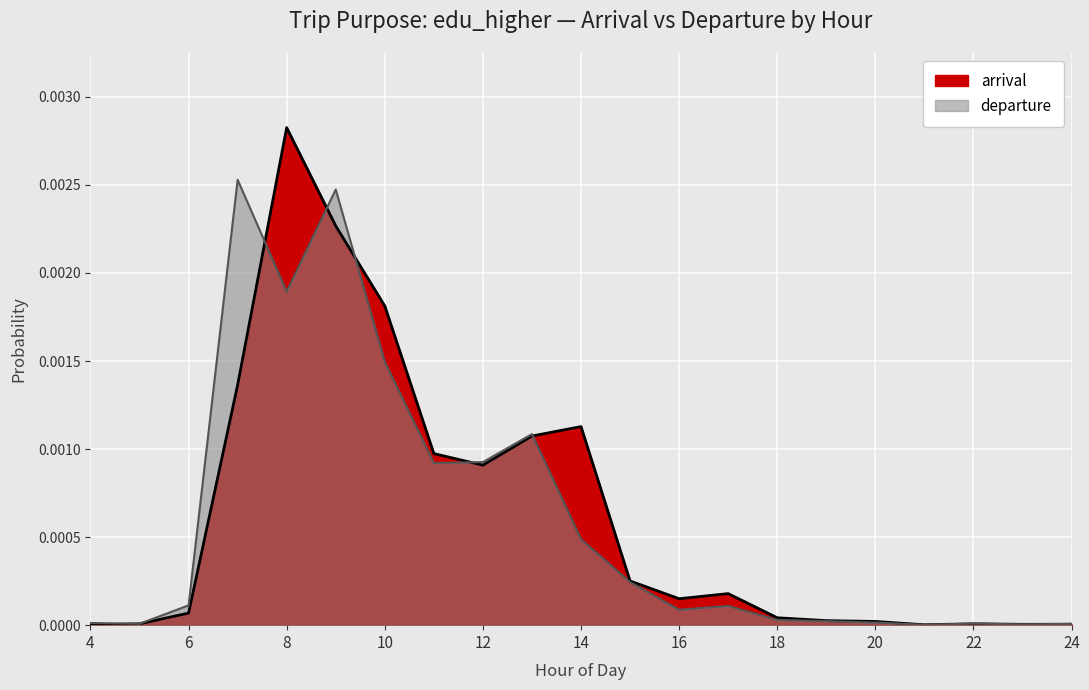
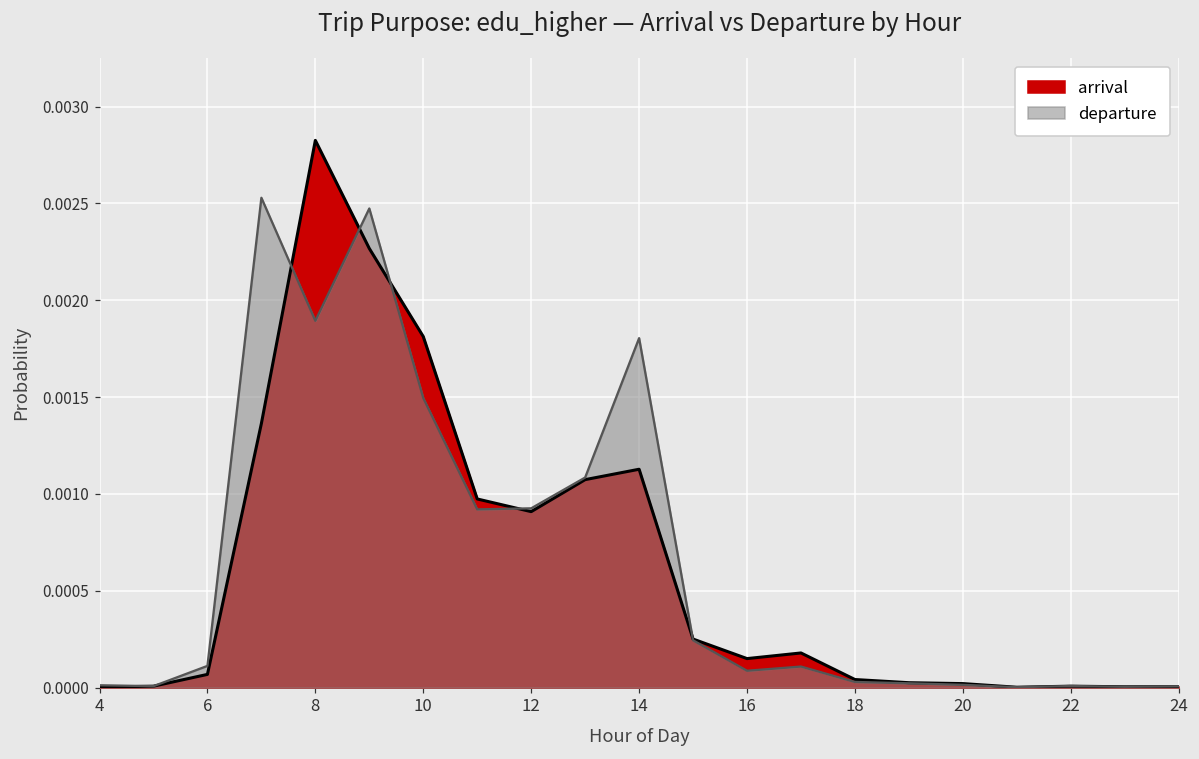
departure, 14: 0.00049 -> 0.00180
